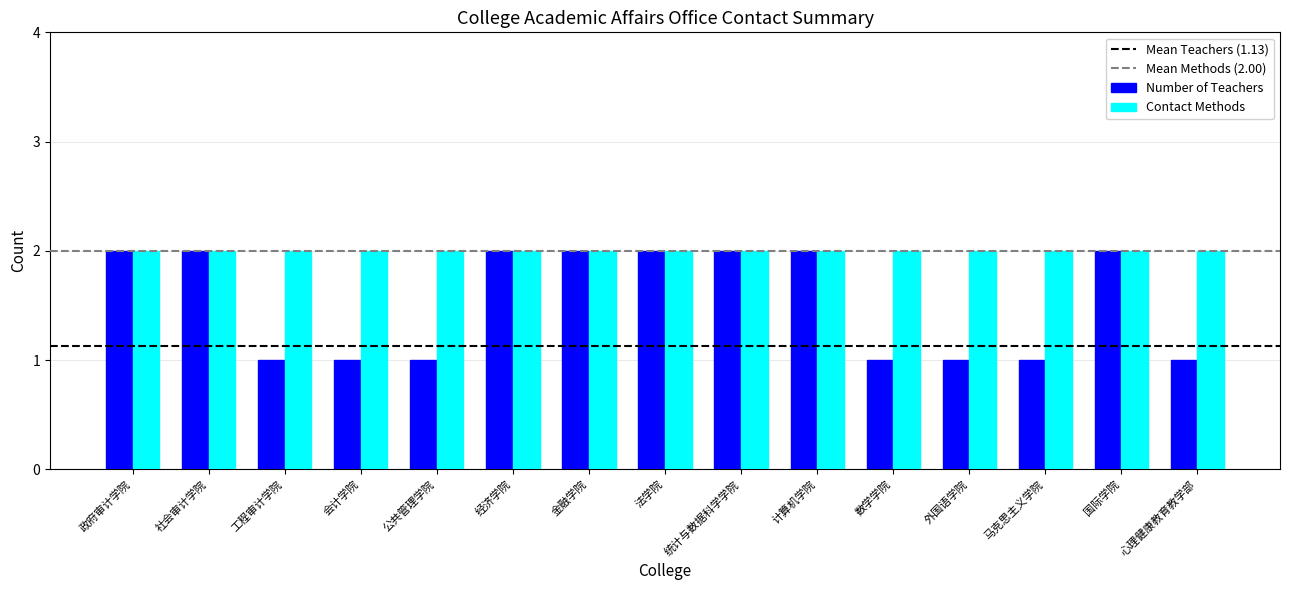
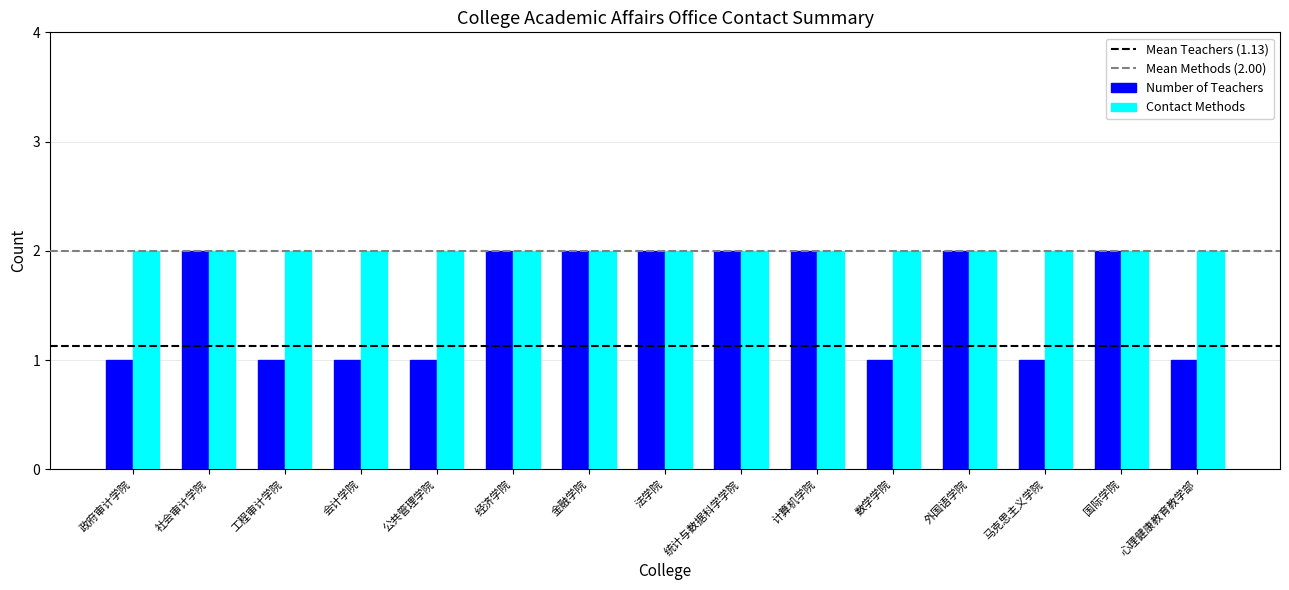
Number of Teachers, 政府审计学院: 2 -> 1
Number of Teachers, 外国语学院: 1 -> 2
